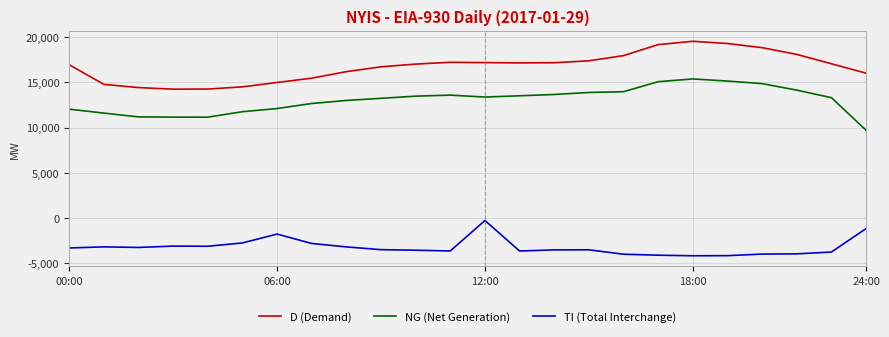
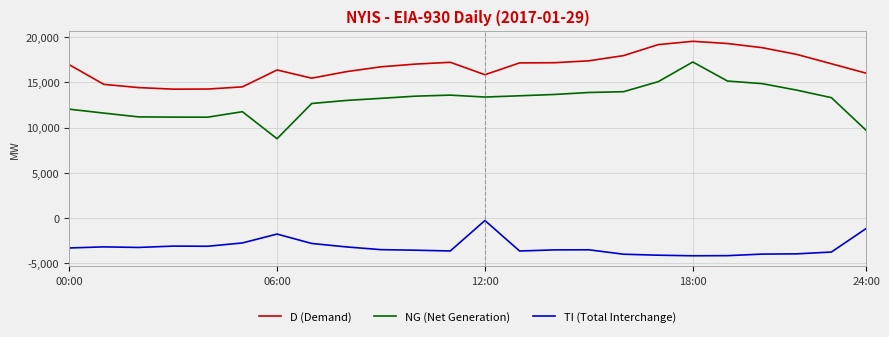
D (Demand), 06:00: 15,000 -> 16,000
NG (Net Generation), 06:00: 12,000 -> 9,000
D (Demand), 12:00: 17,000 -> 16,000
NG (Net Generation), 18:00: 15,000 -> 17,000
